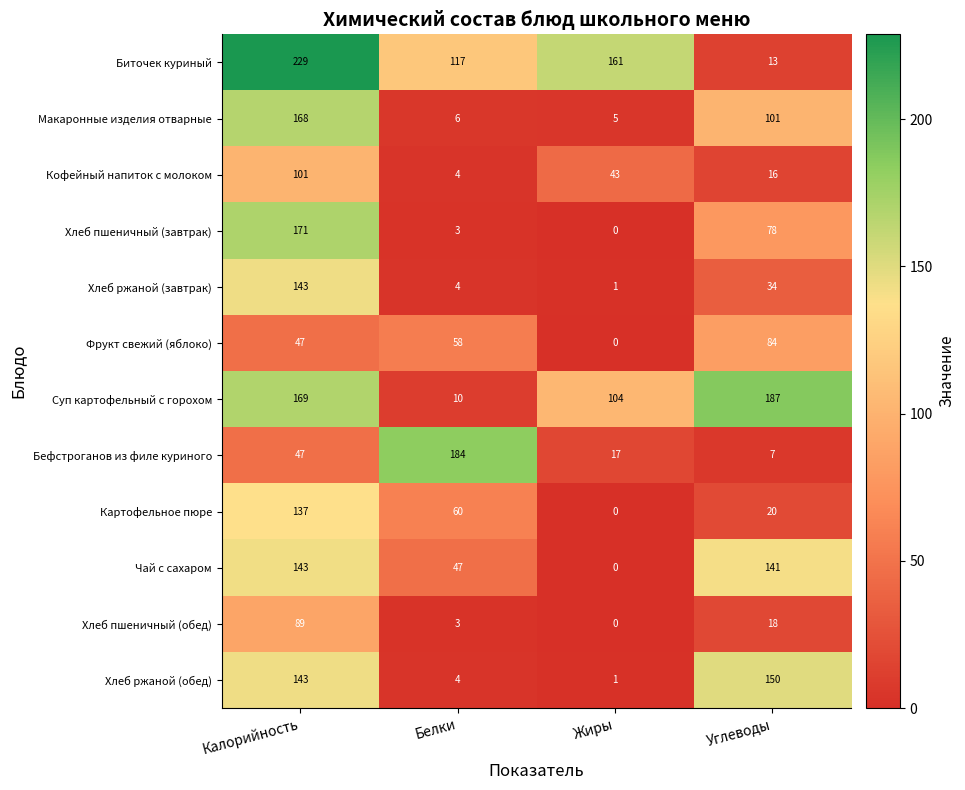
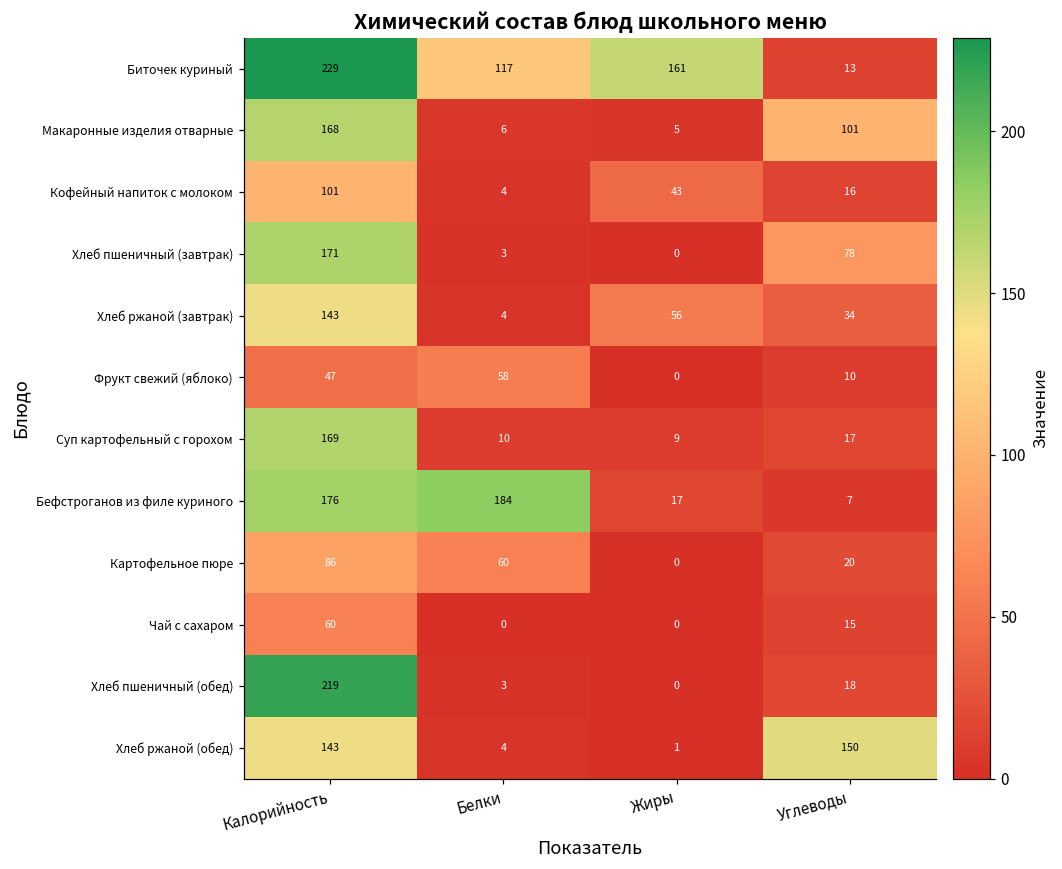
Хлеб ржаной (завтрак), Жиры: 1 -> 56
Фрукт свежий (яблоко), Углеводы: 84 -> 10
Суп картофельный с горохом, Жиры: 104 -> 9
Суп картофельный с горохом, Углеводы: 187 -> 17
Бефстроганов из филе куриного, Калорийность: 47 -> 176
Картофельное пюре, Калорийность: 137 -> 86
Чай с сахаром, Калорийность: 143 -> 60
Чай с сахаром, Белки: 47 -> 0
Чай с сахаром, Углеводы: 141 -> 15
Хлеб пшеничный (обед), Калорийность: 89 -> 219
